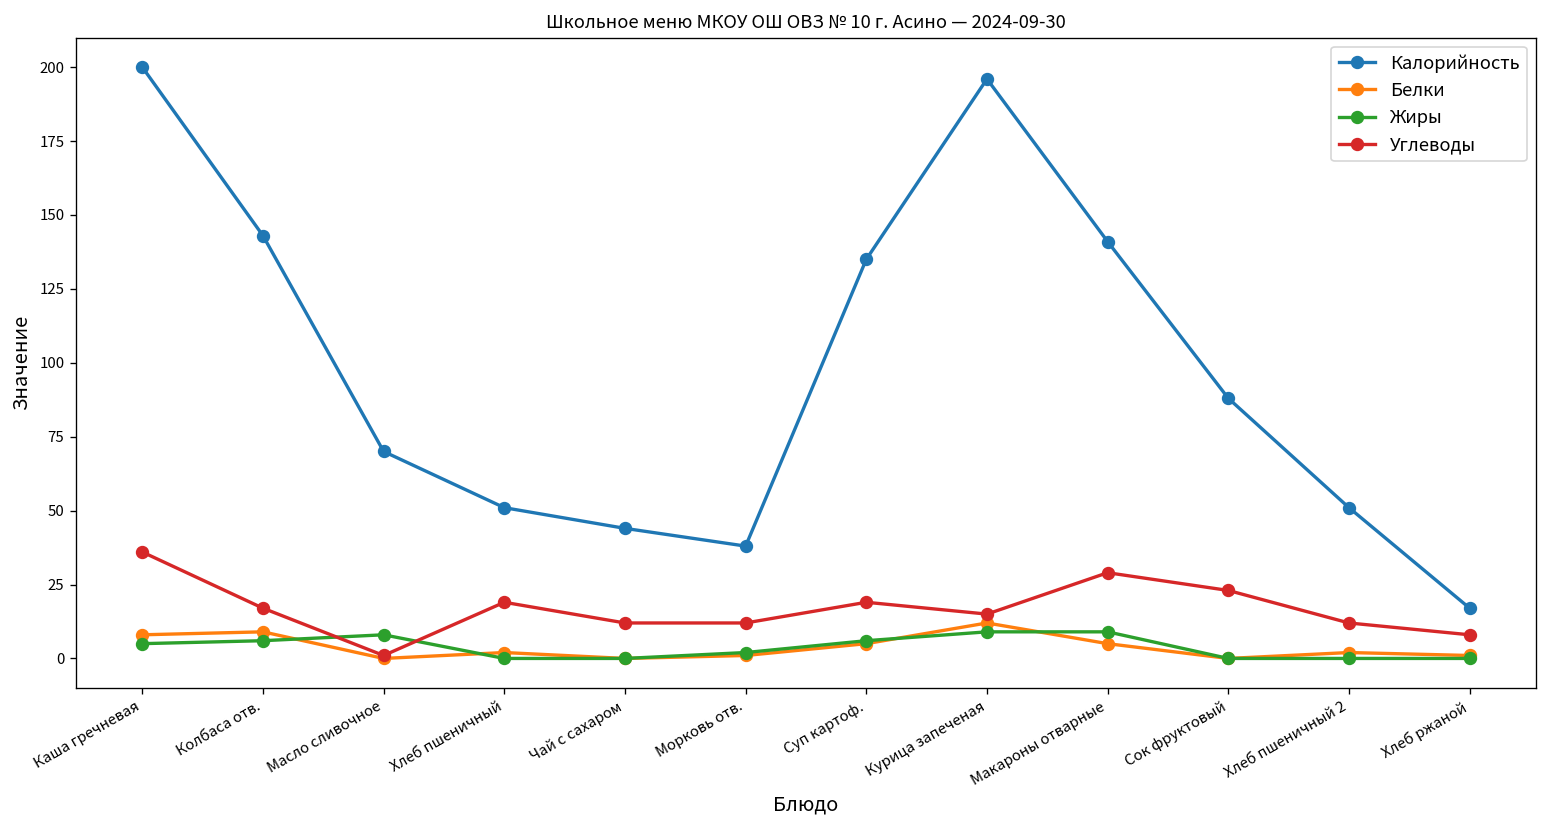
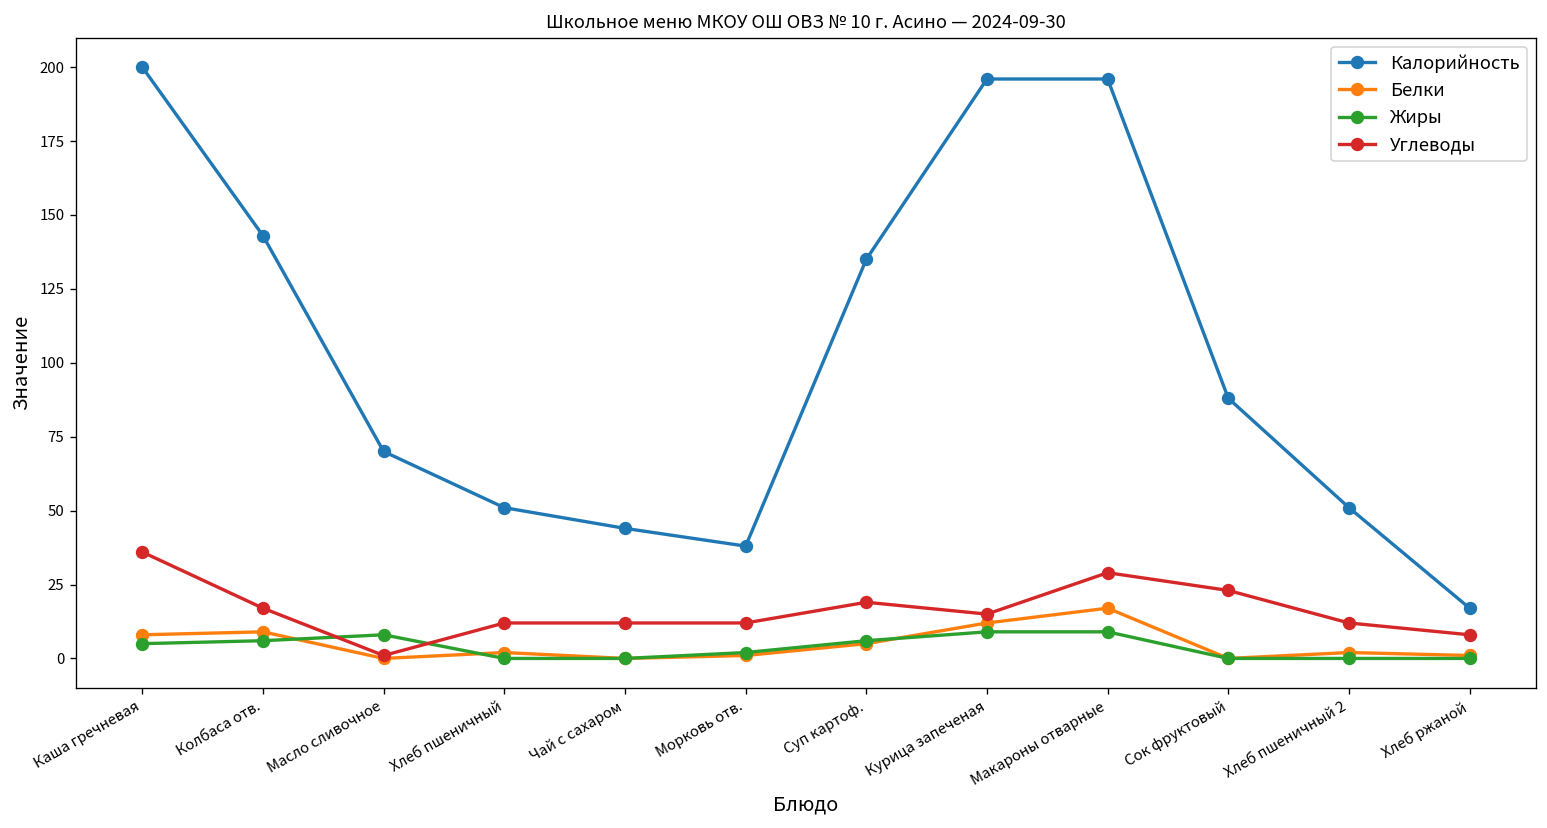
Углеводы, Хлеб пшеничный: 19 -> 12
Калорийность, Макароны отварные: 141 -> 196
Белки, Макароны отварные: 5 -> 17
